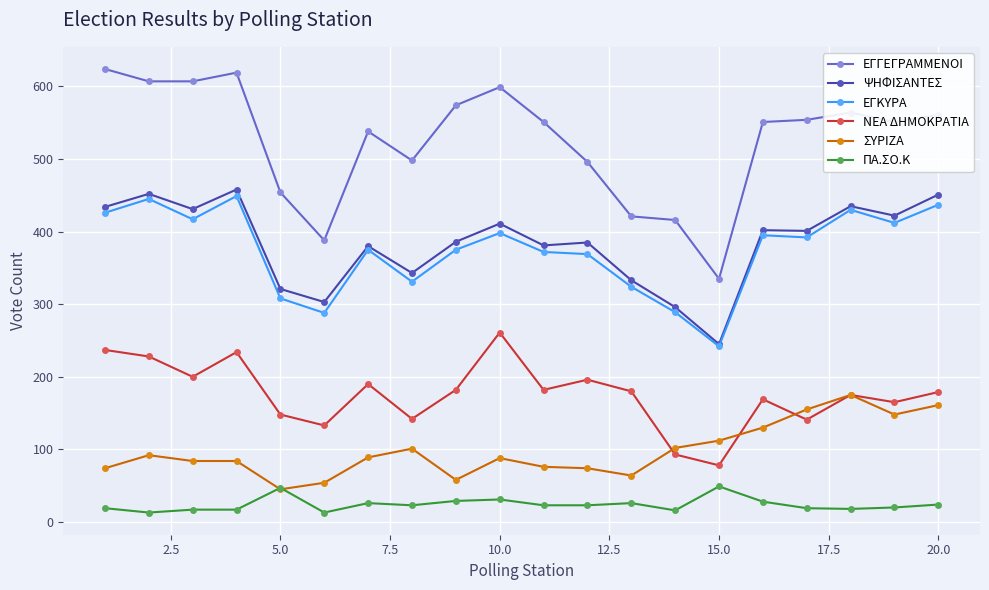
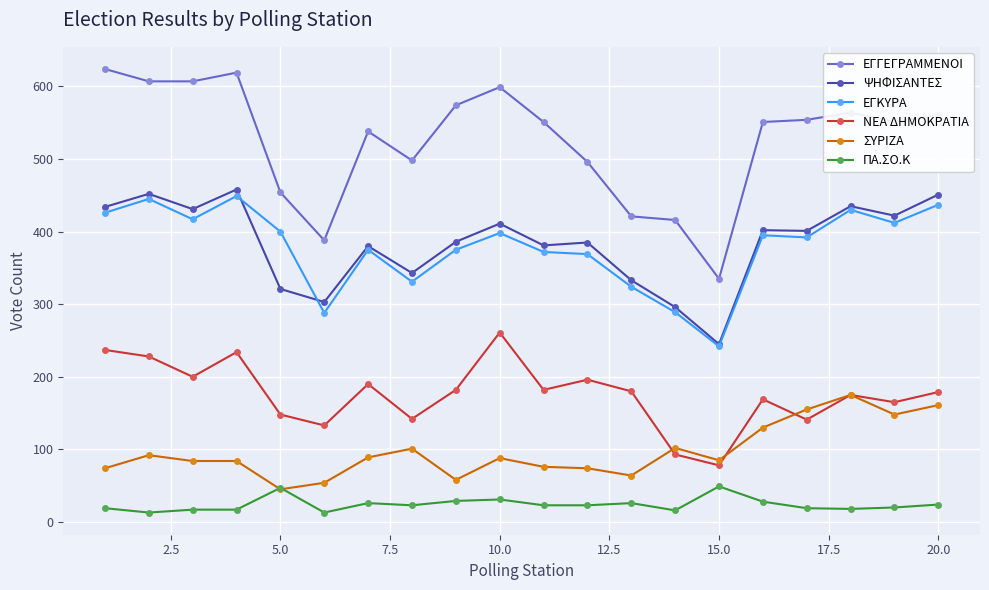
ΕΓΚΥΡΑ, 5.0: 310 -> 400
ΣΥΡΙΖΑ, 15.0: 110 -> 90
